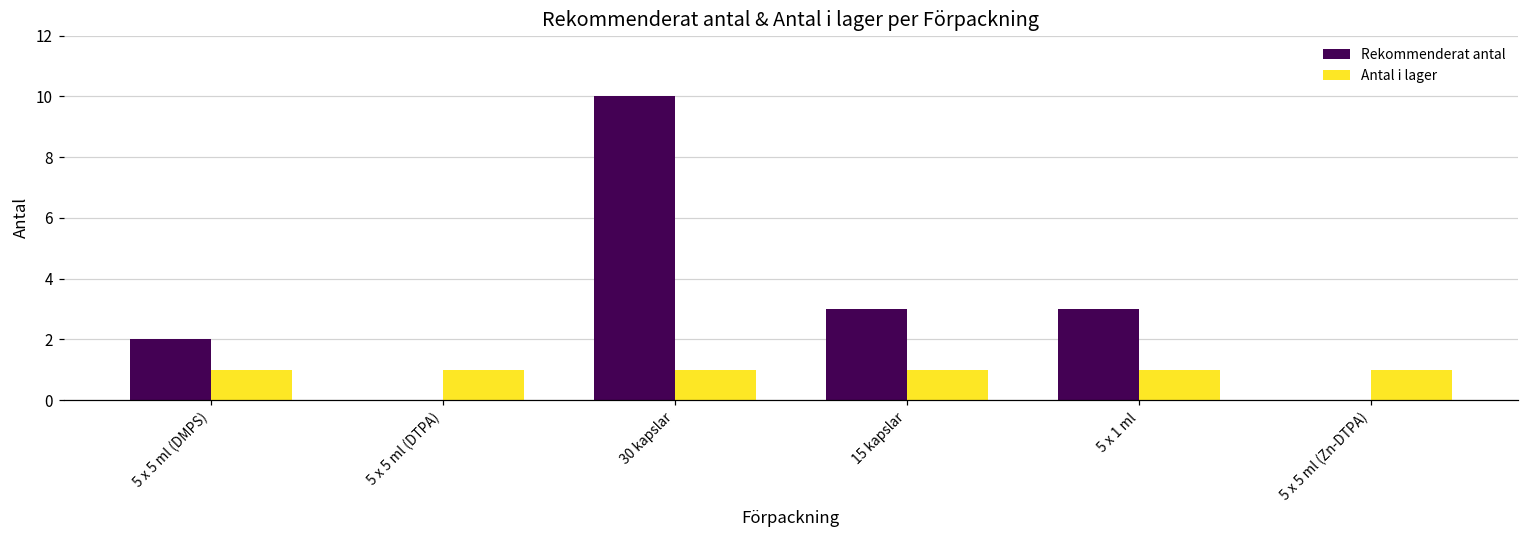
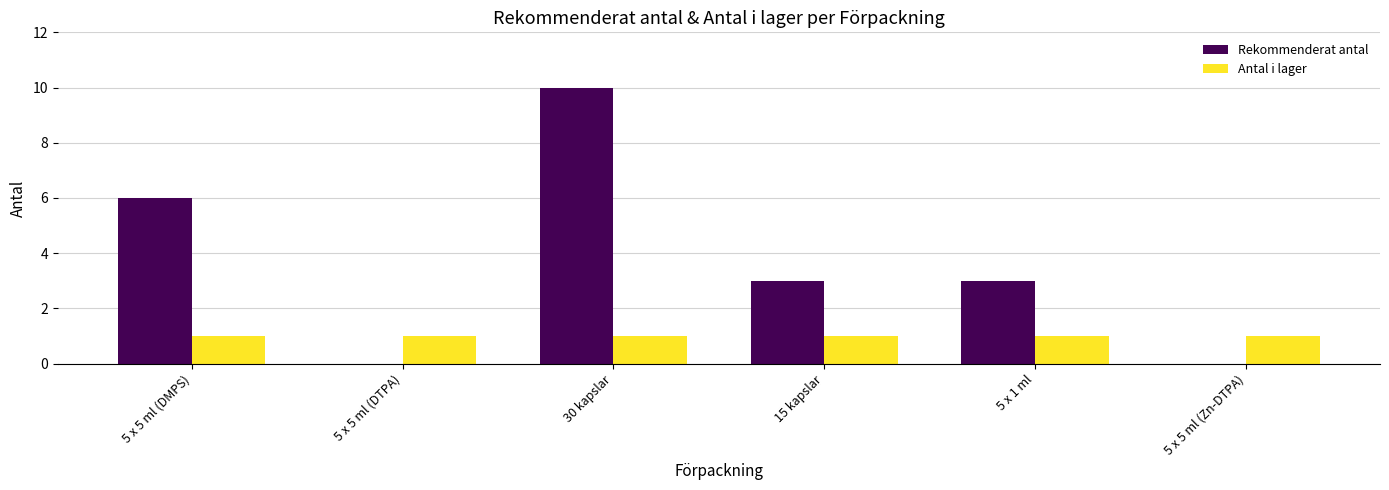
Rekommenderat antal, 5 x 5 ml (DMPS): 2 -> 6
